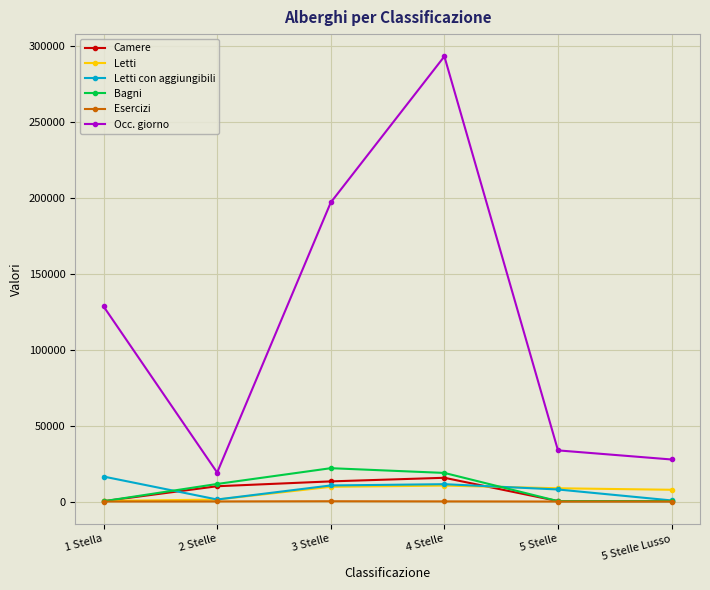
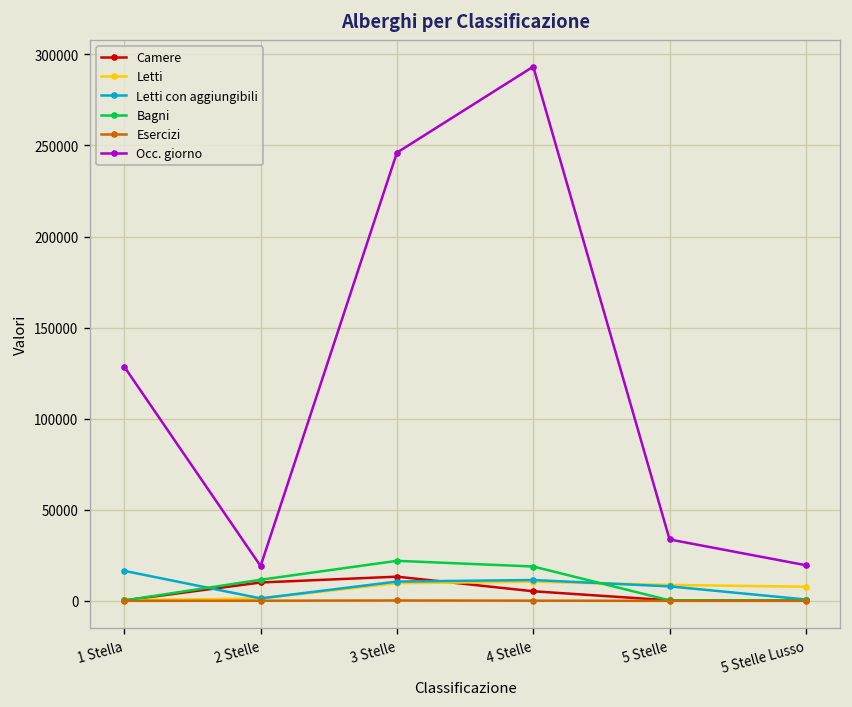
Occ. giorno, 3 Stelle: 197000 -> 246000
Camere, 4 Stelle: 16000 -> 5000
Occ. giorno, 5 Stelle Lusso: 28000 -> 20000
